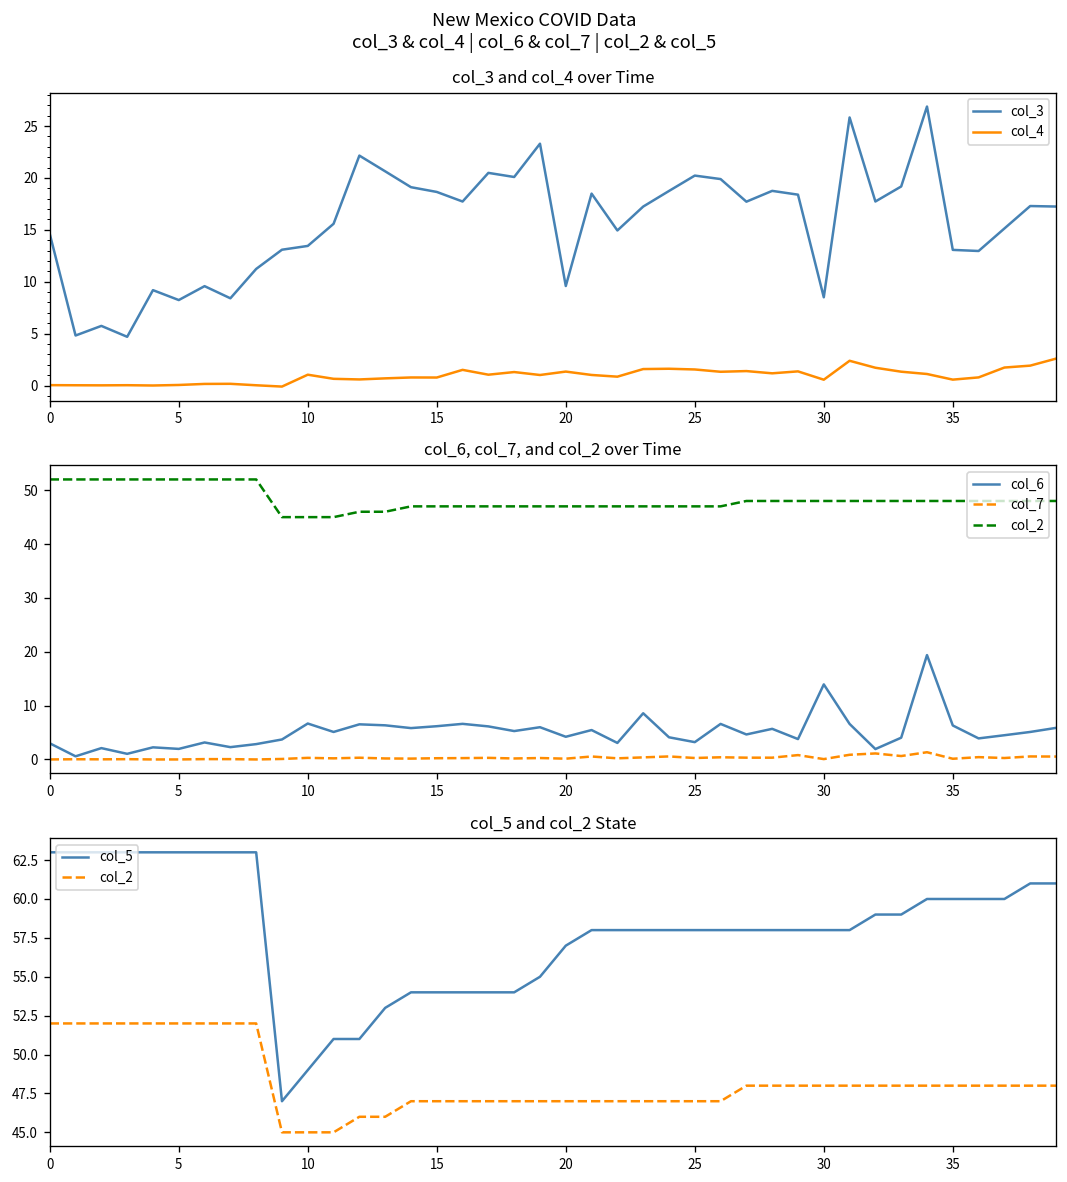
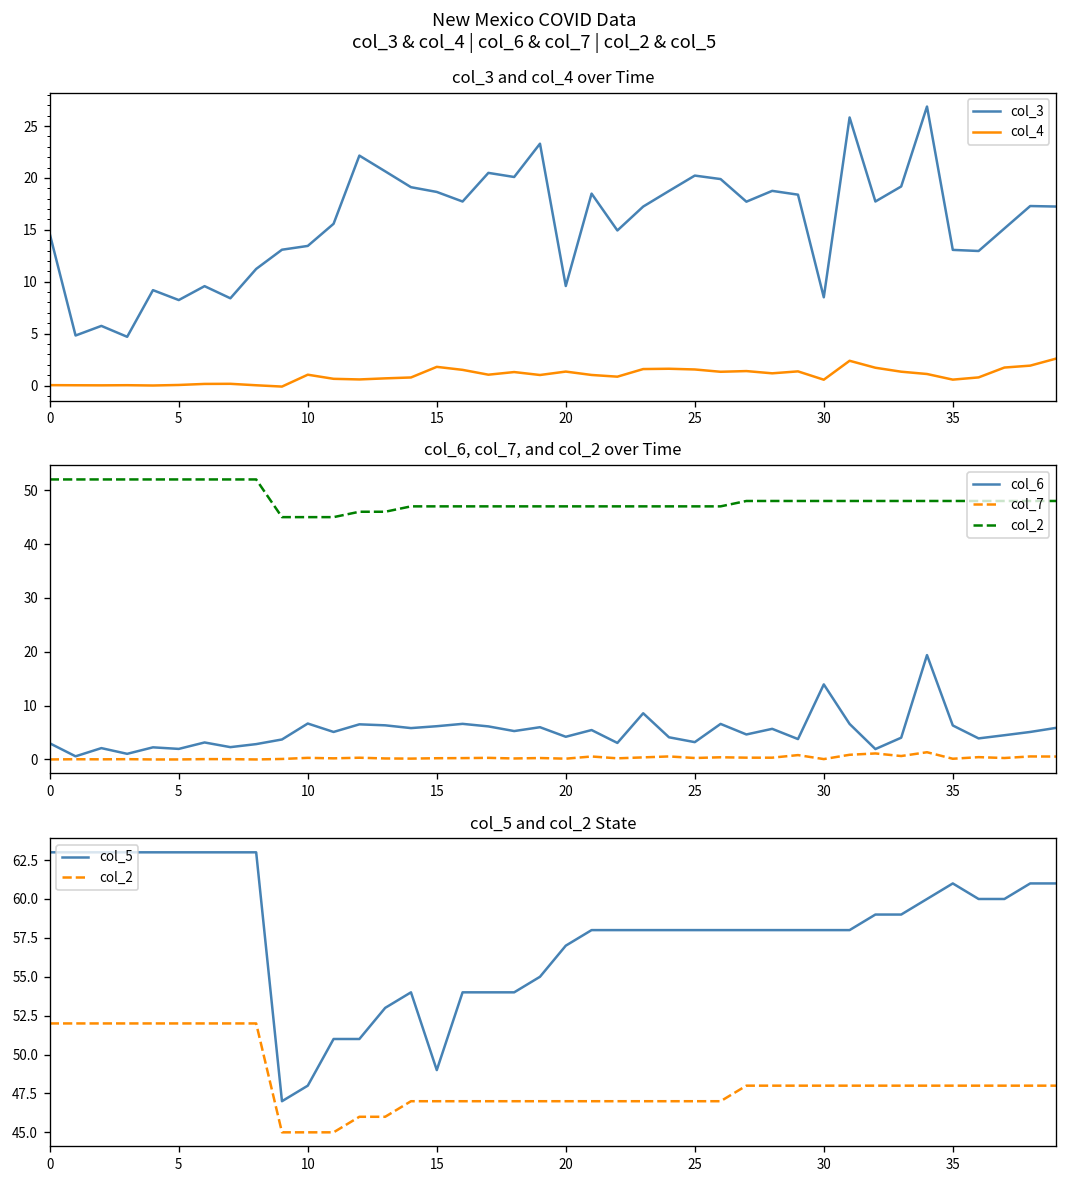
col_3 and col_4 over Time, col_4, 15: 1 -> 2
col_5 and col_2 State, col_5, 10: 49 -> 48
col_5 and col_2 State, col_5, 15: 54 -> 49
col_5 and col_2 State, col_5, 35: 60 -> 61
